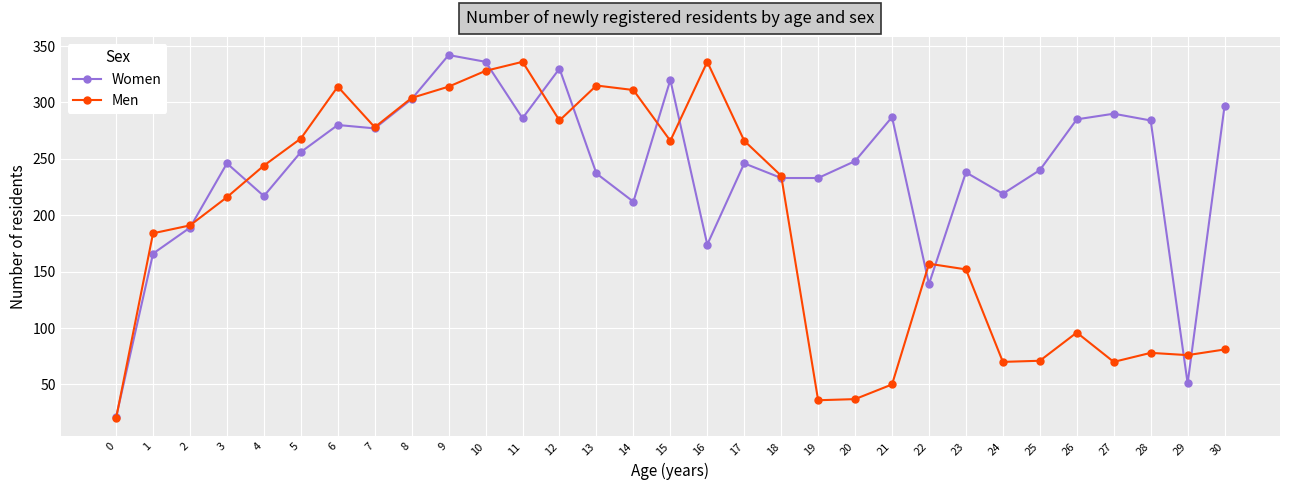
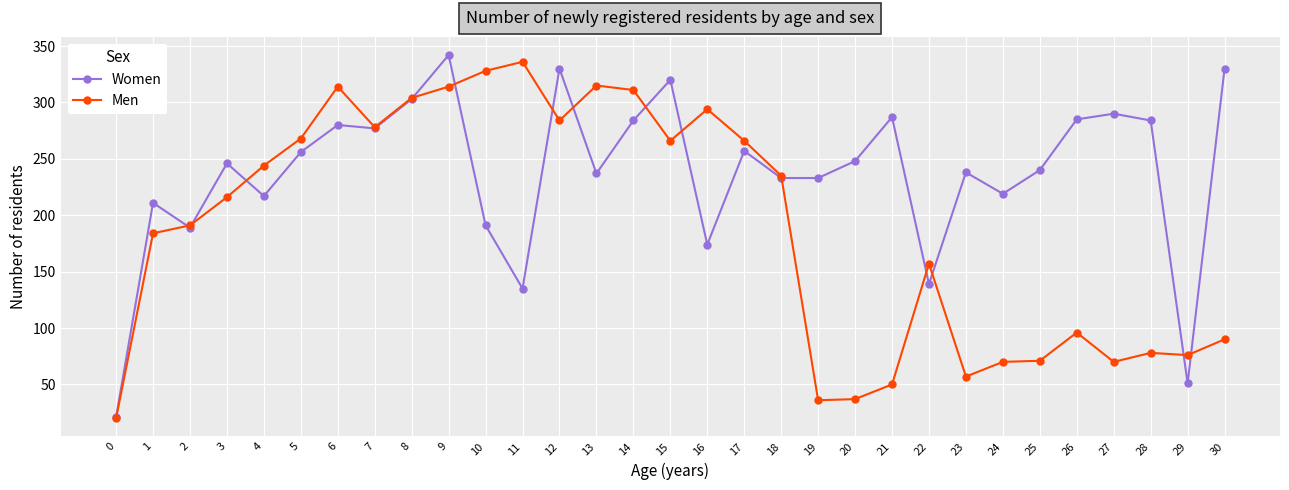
Women, 1: 166 -> 211
Women, 10: 336 -> 191
Women, 11: 286 -> 135
Women, 14: 212 -> 284
Men, 16: 336 -> 294
Women, 17: 246 -> 257
Men, 23: 152 -> 57
Women, 30: 297 -> 330
Men, 30: 81 -> 90
